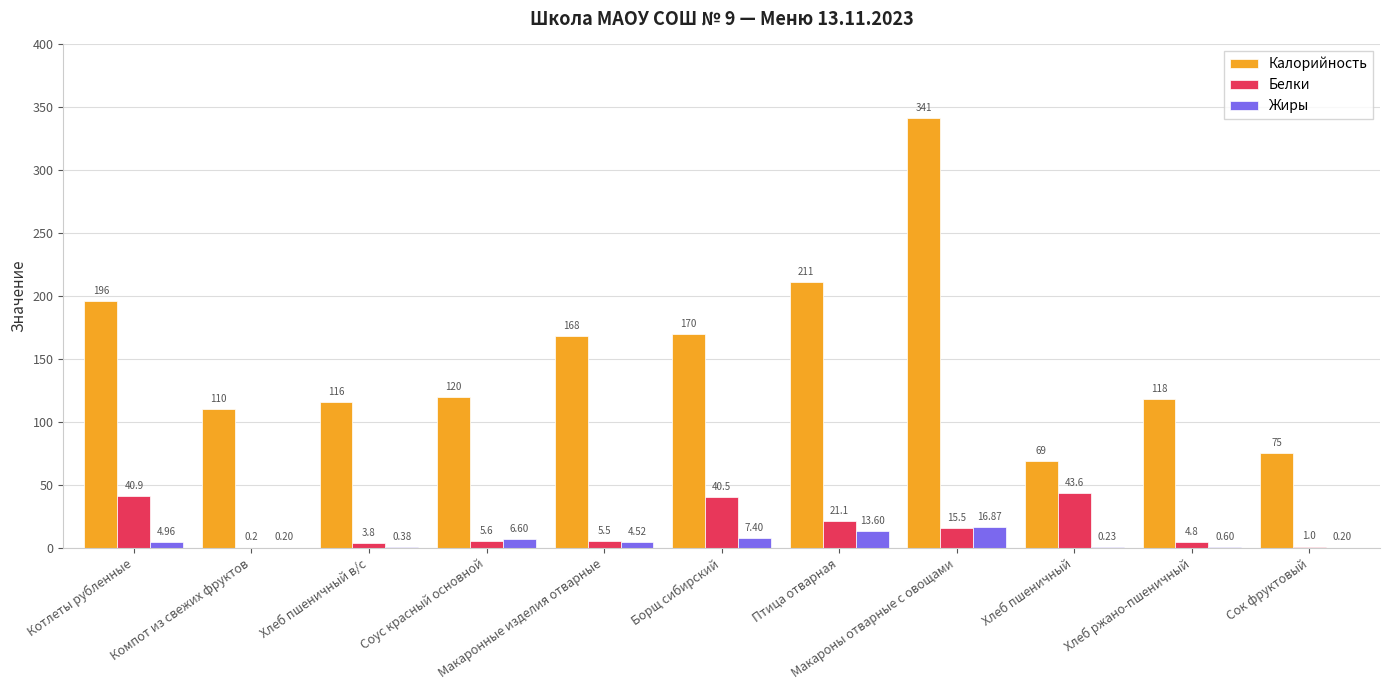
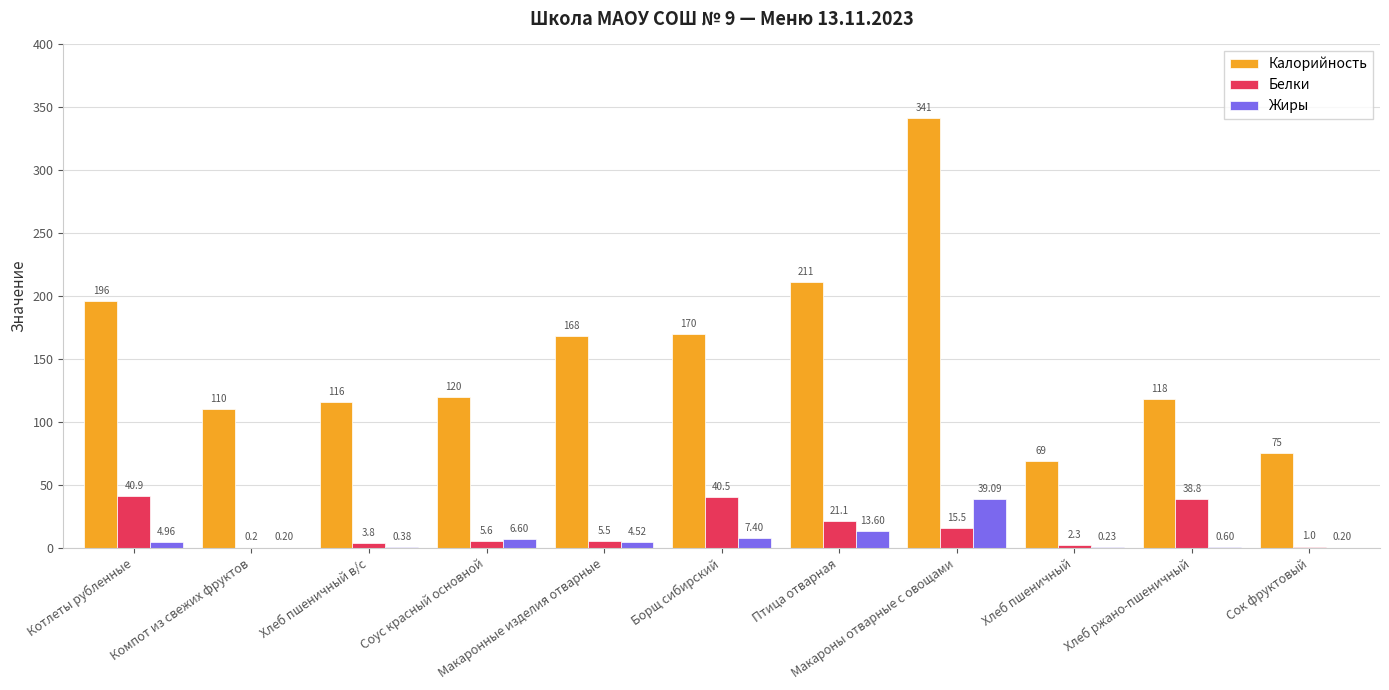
Жиры, Макароны отварные с овощами: 16.87 -> 39.09
Белки, Хлеб пшеничный: 43.6 -> 2.3
Белки, Хлеб ржано-пшеничный: 4.8 -> 38.8
